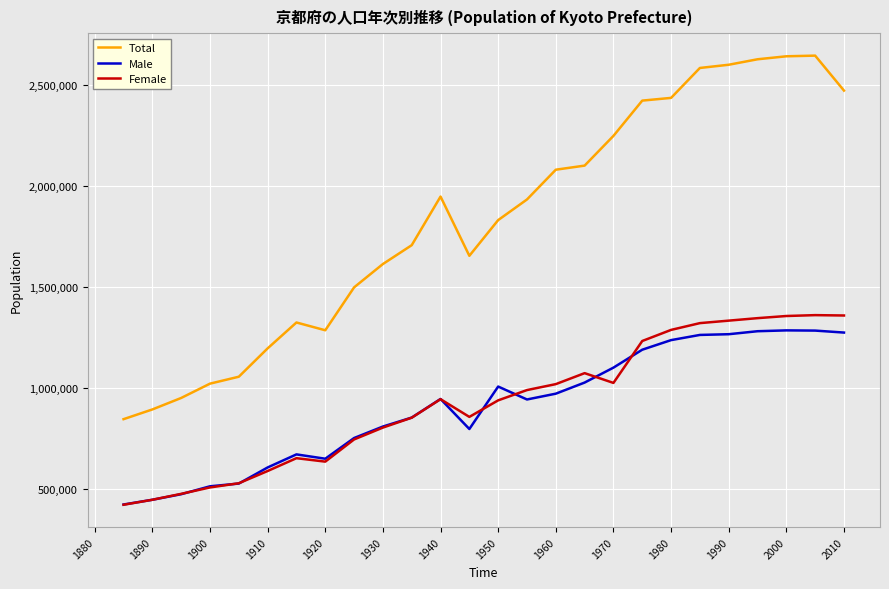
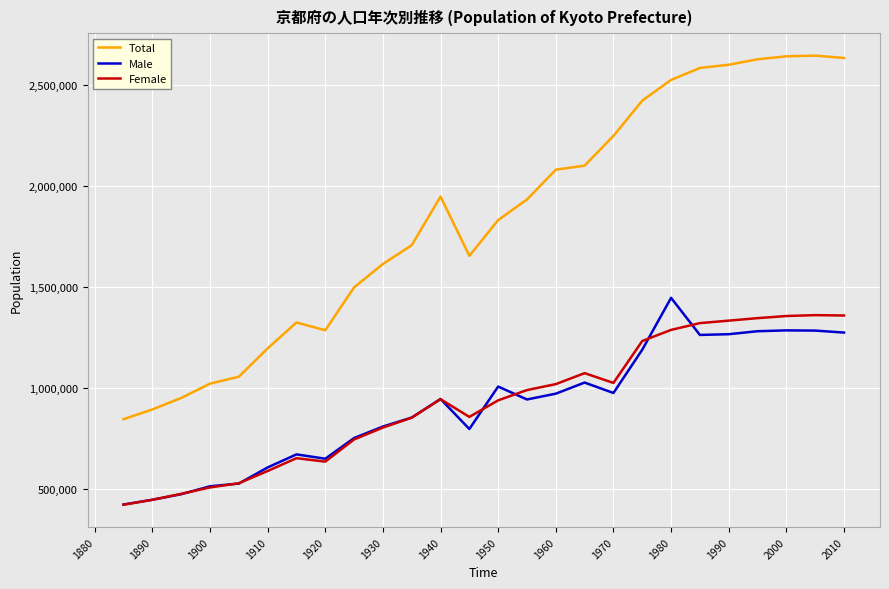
Male, 1970: 1,100,000 -> 980,000
Total, 1980: 2,440,000 -> 2,530,000
Male, 1980: 1,240,000 -> 1,450,000
Total, 2010: 2,470,000 -> 2,640,000
